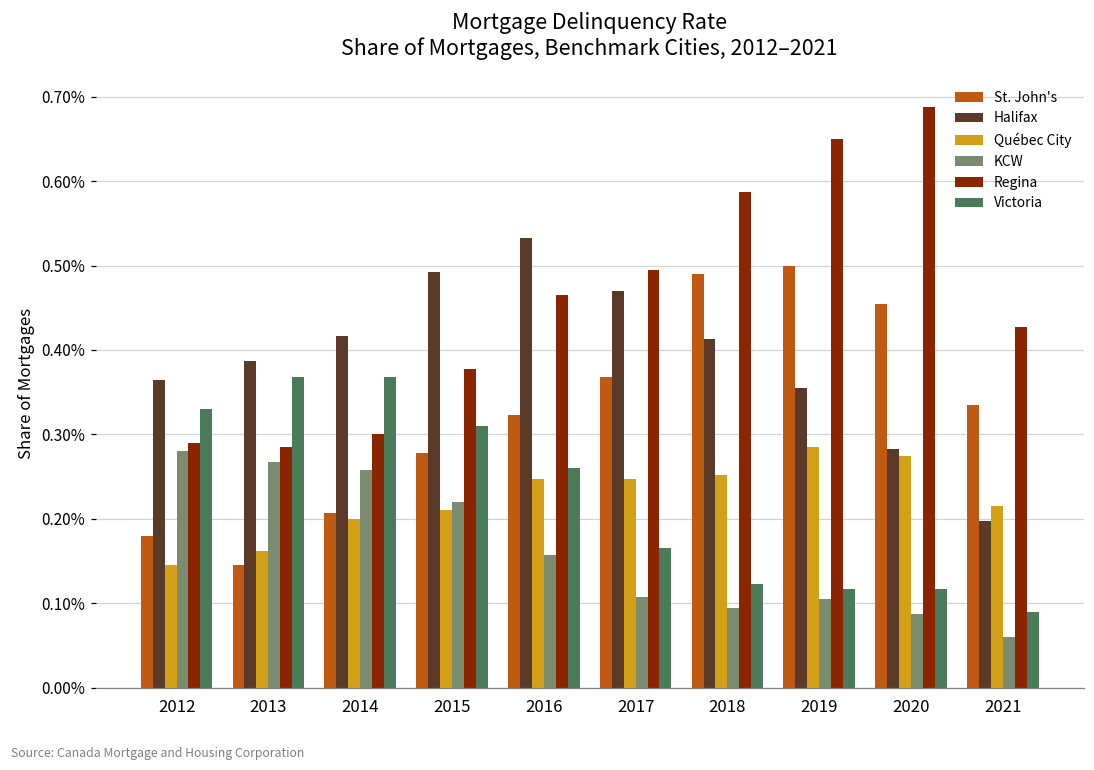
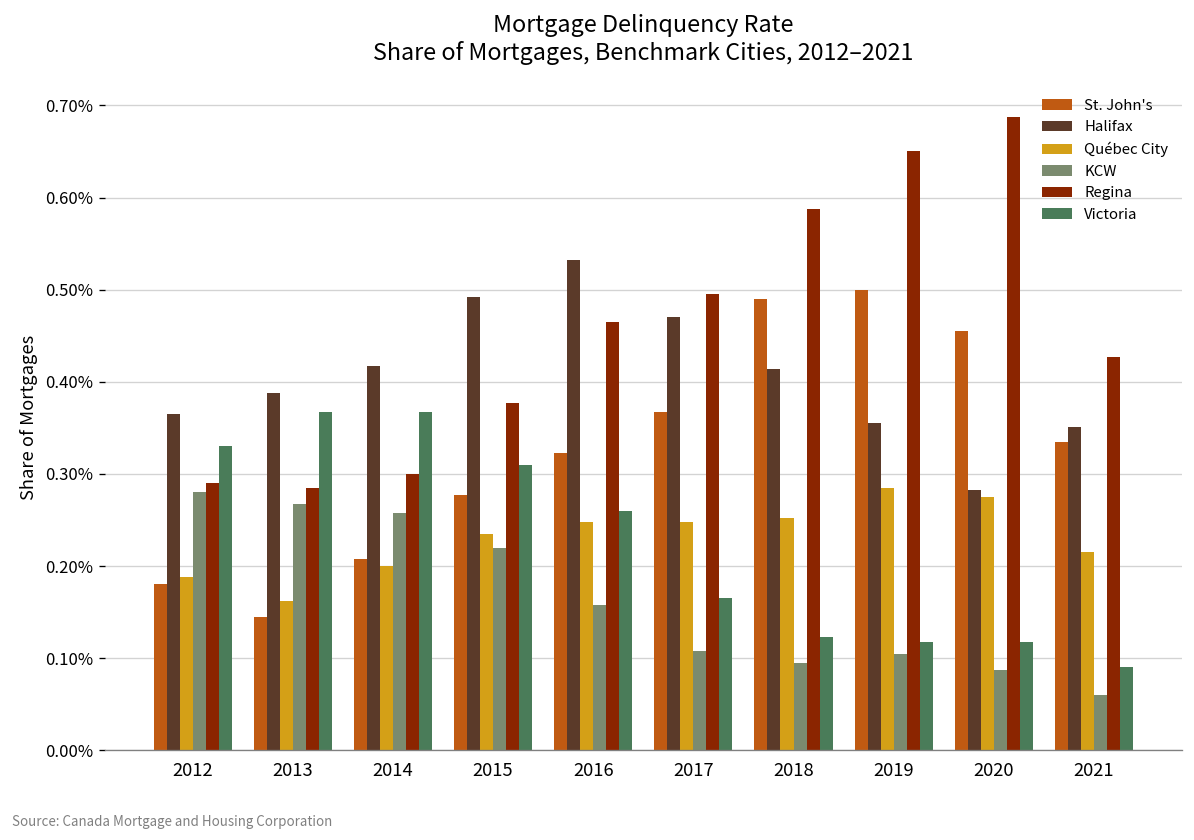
Québec City, 2012: 0.15% -> 0.19%
Québec City, 2015: 0.21% -> 0.24%
Halifax, 2021: 0.20% -> 0.35%
